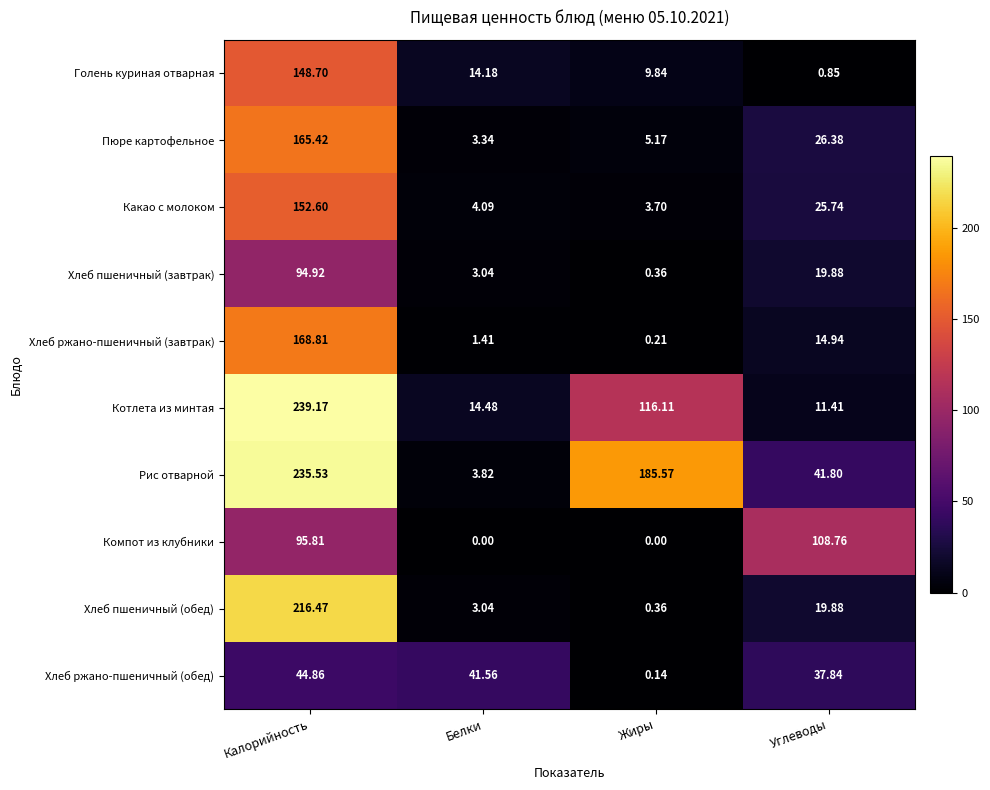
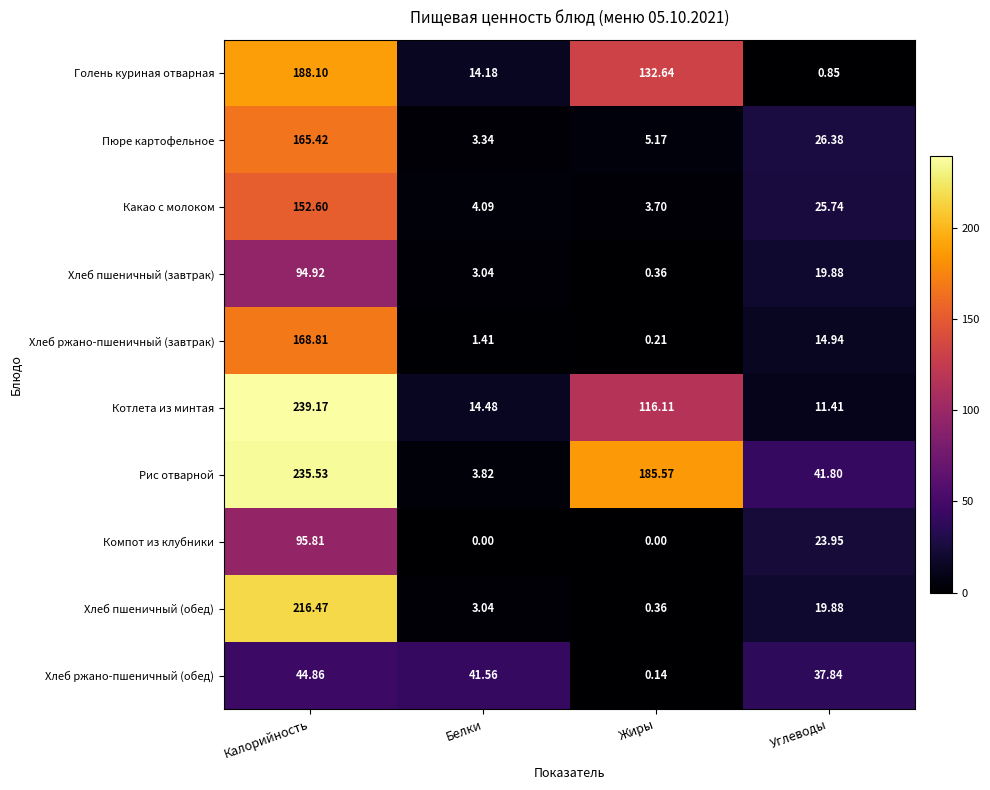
Голень куриная отварная, Калорийность: 148.70 -> 188.10
Голень куриная отварная, Жиры: 9.84 -> 132.64
Компот из клубники, Углеводы: 108.76 -> 23.95
